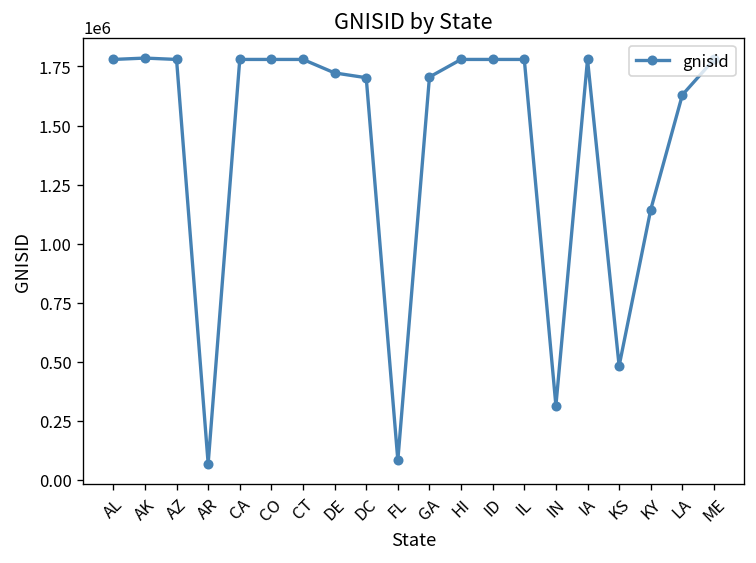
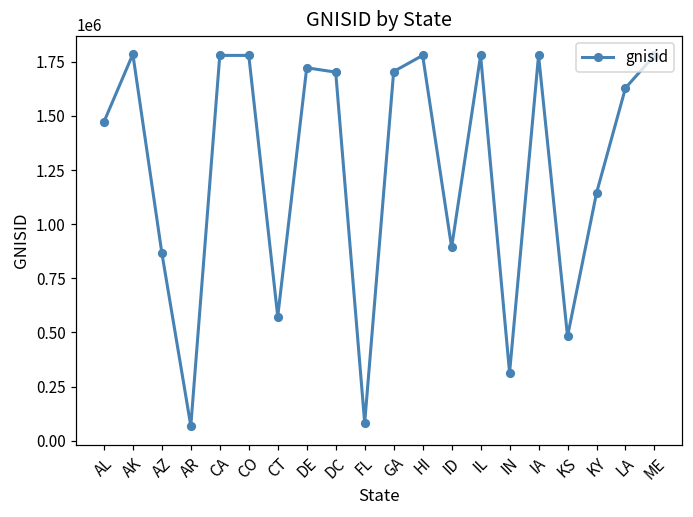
AL: 1780000 -> 1470000
AZ: 1780000 -> 870000
CT: 1780000 -> 570000
ID: 1780000 -> 890000
